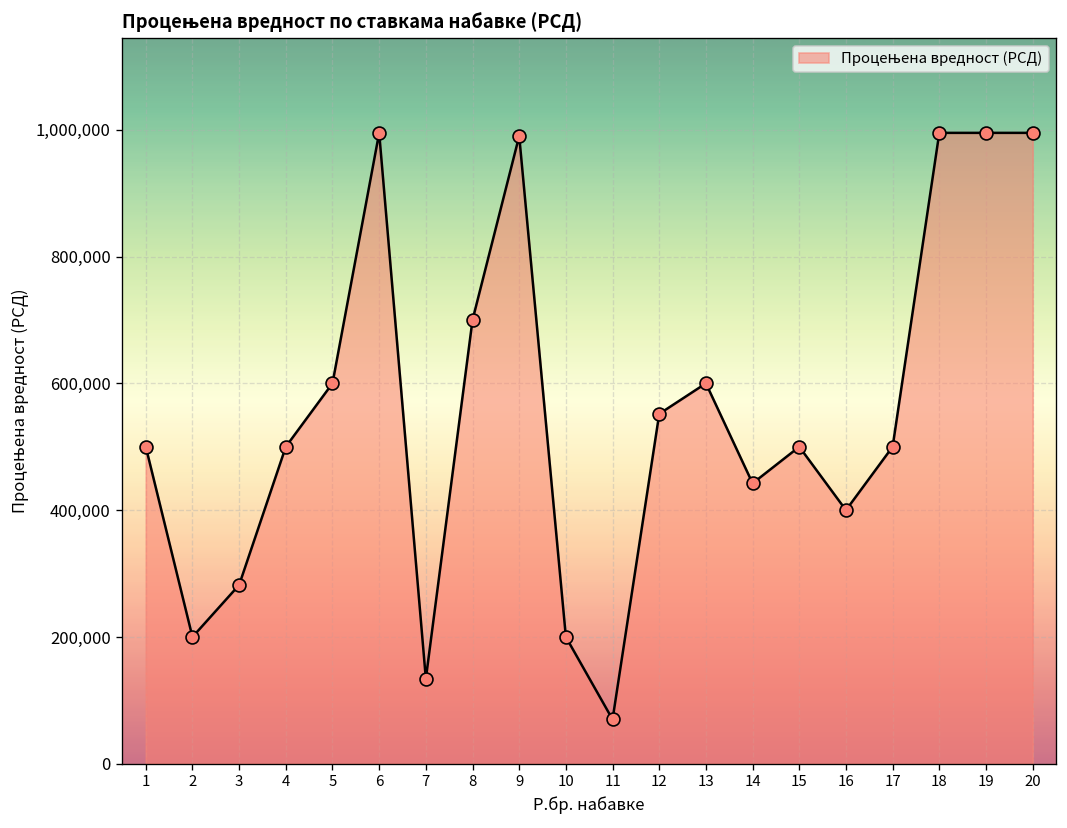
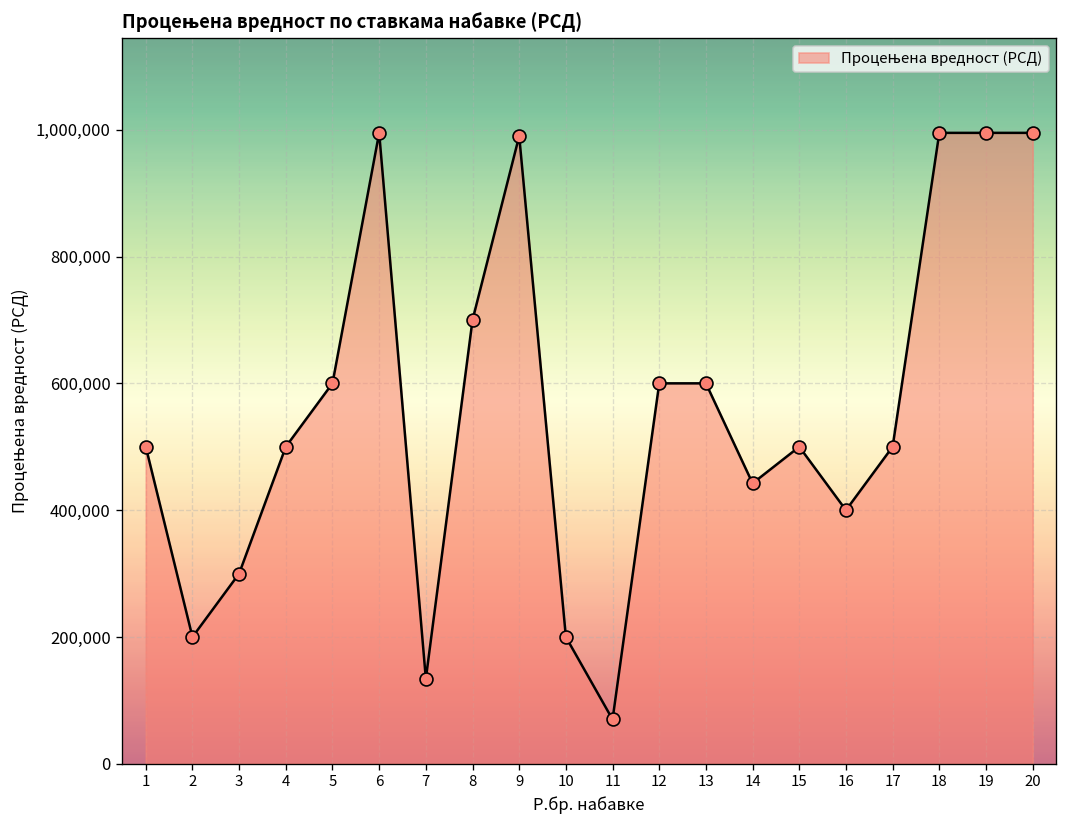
3: 280,000 -> 300,000
12: 550,000 -> 600,000
